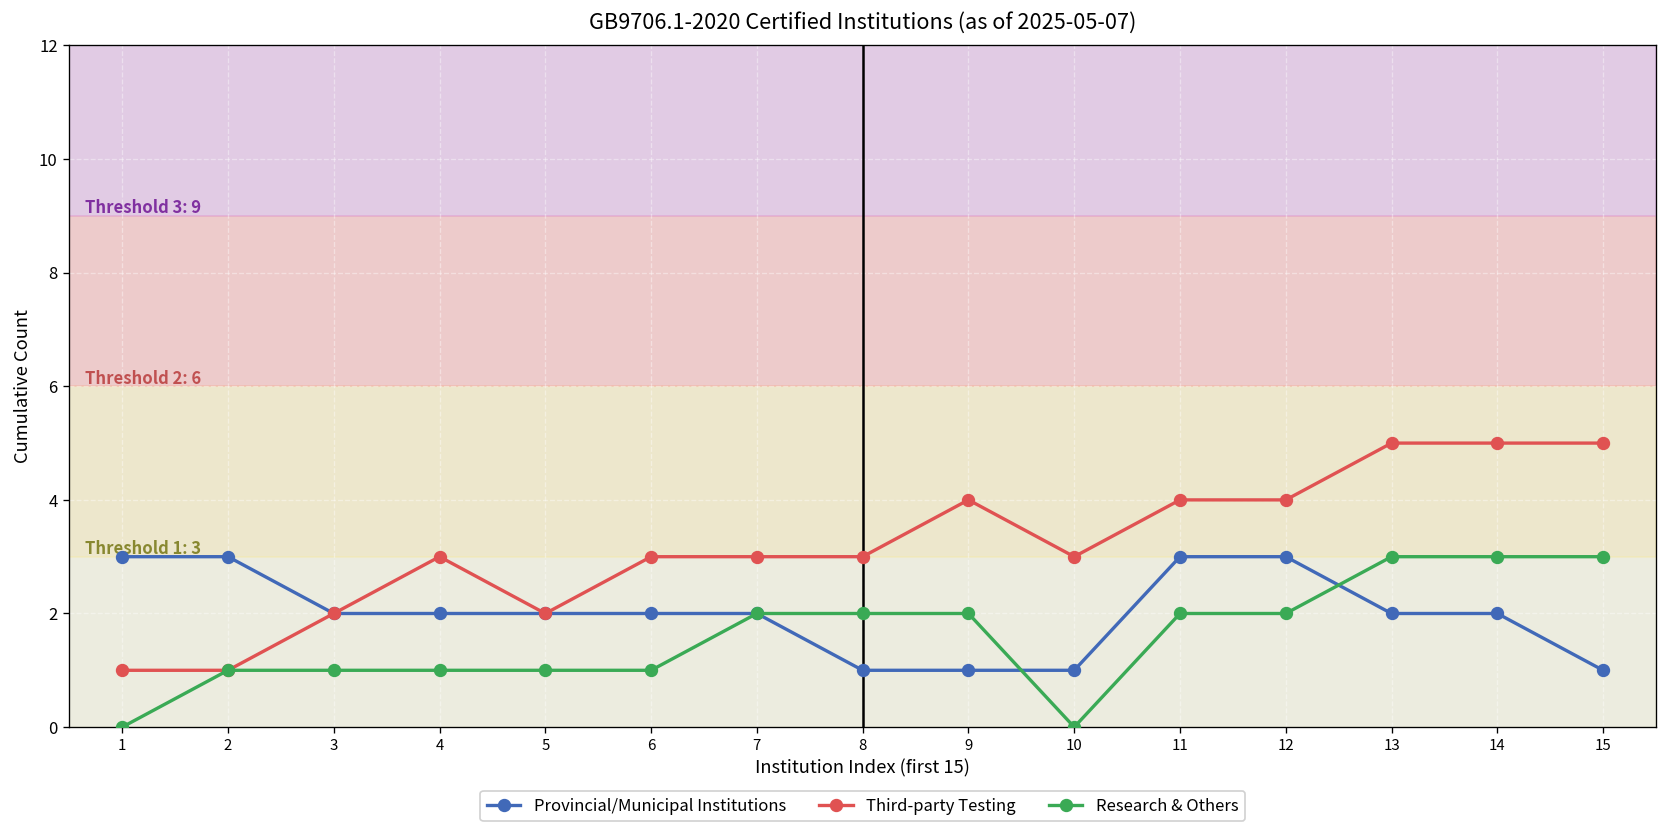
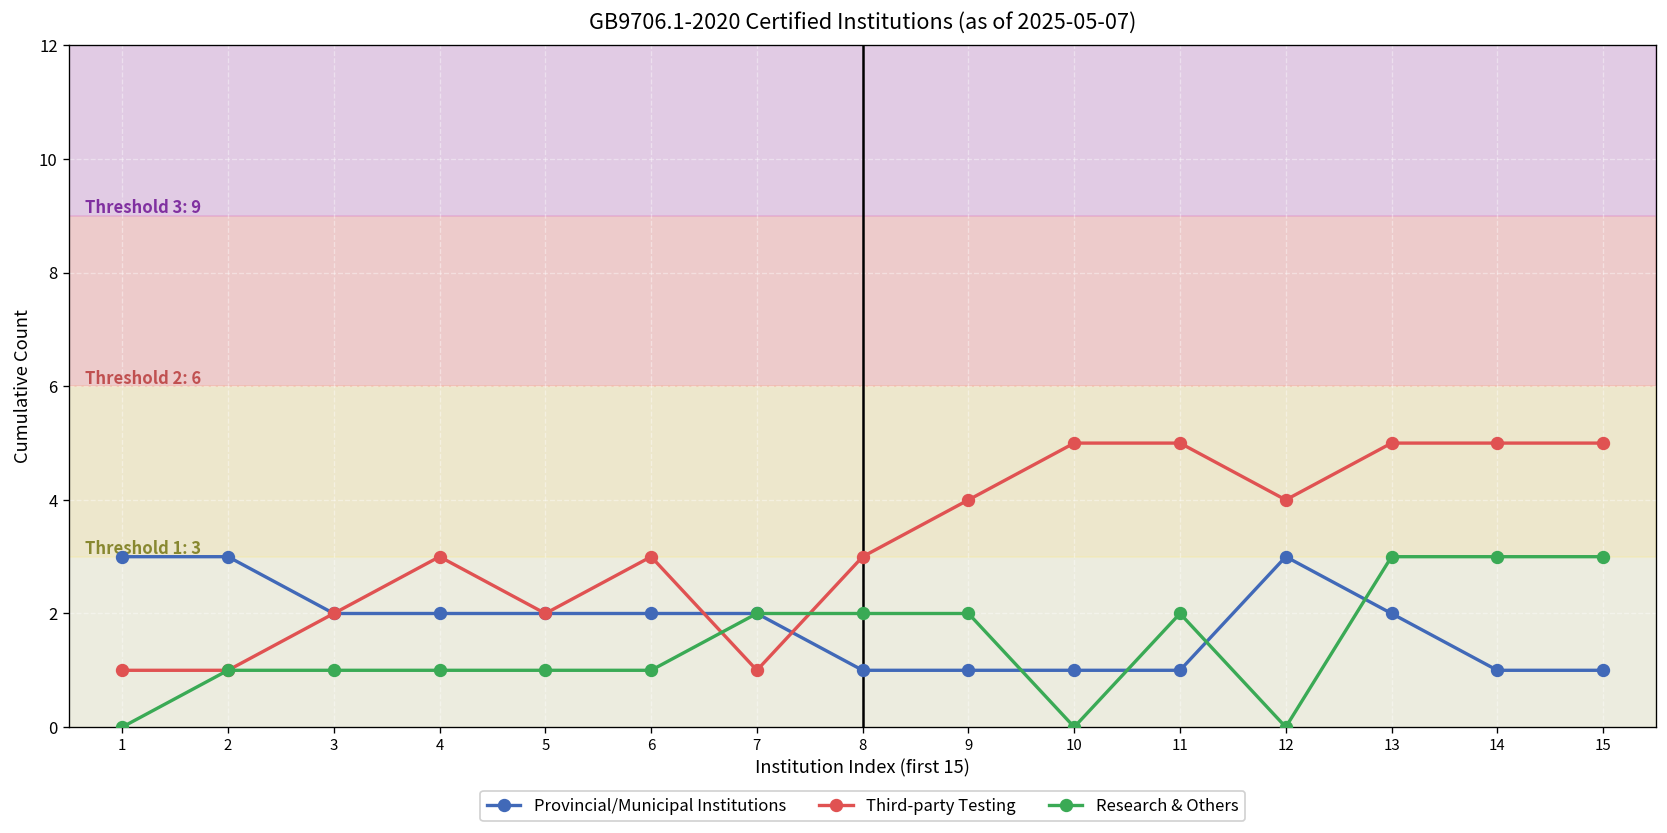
Third-party Testing, 7: 3 -> 1
Third-party Testing, 10: 3 -> 5
Provincial/Municipal Institutions, 11: 3 -> 1
Third-party Testing, 11: 4 -> 5
Research & Others, 12: 2 -> 0
Provincial/Municipal Institutions, 14: 2 -> 1
